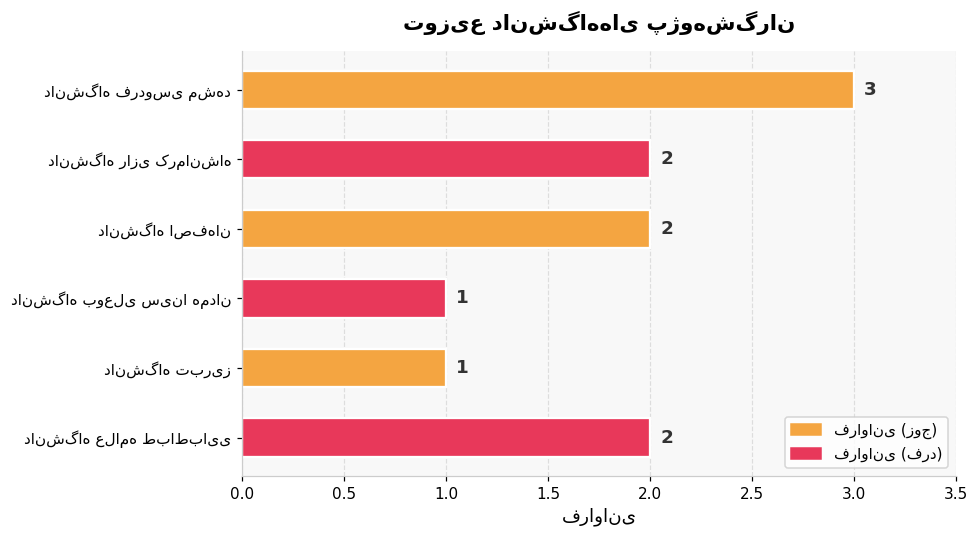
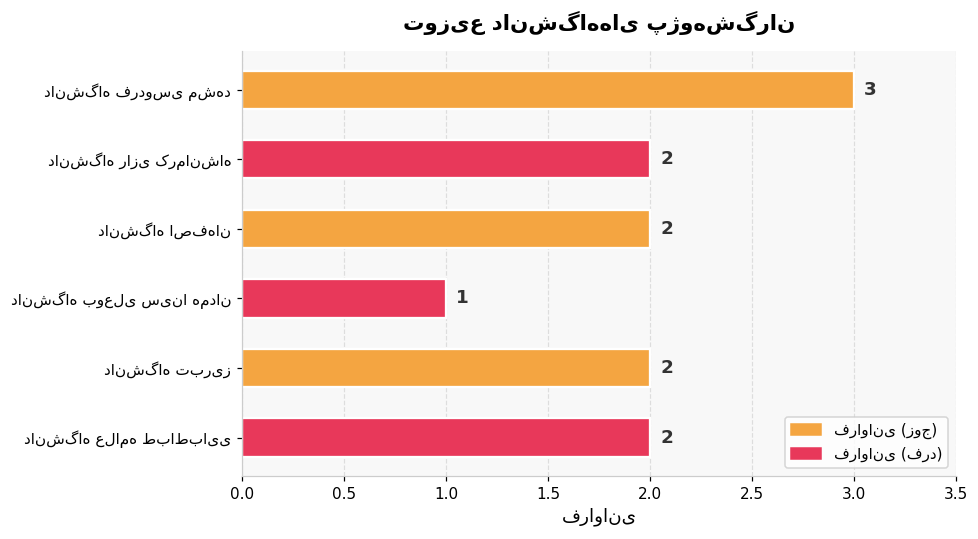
دانشگاه تبریز: 1 -> 2
